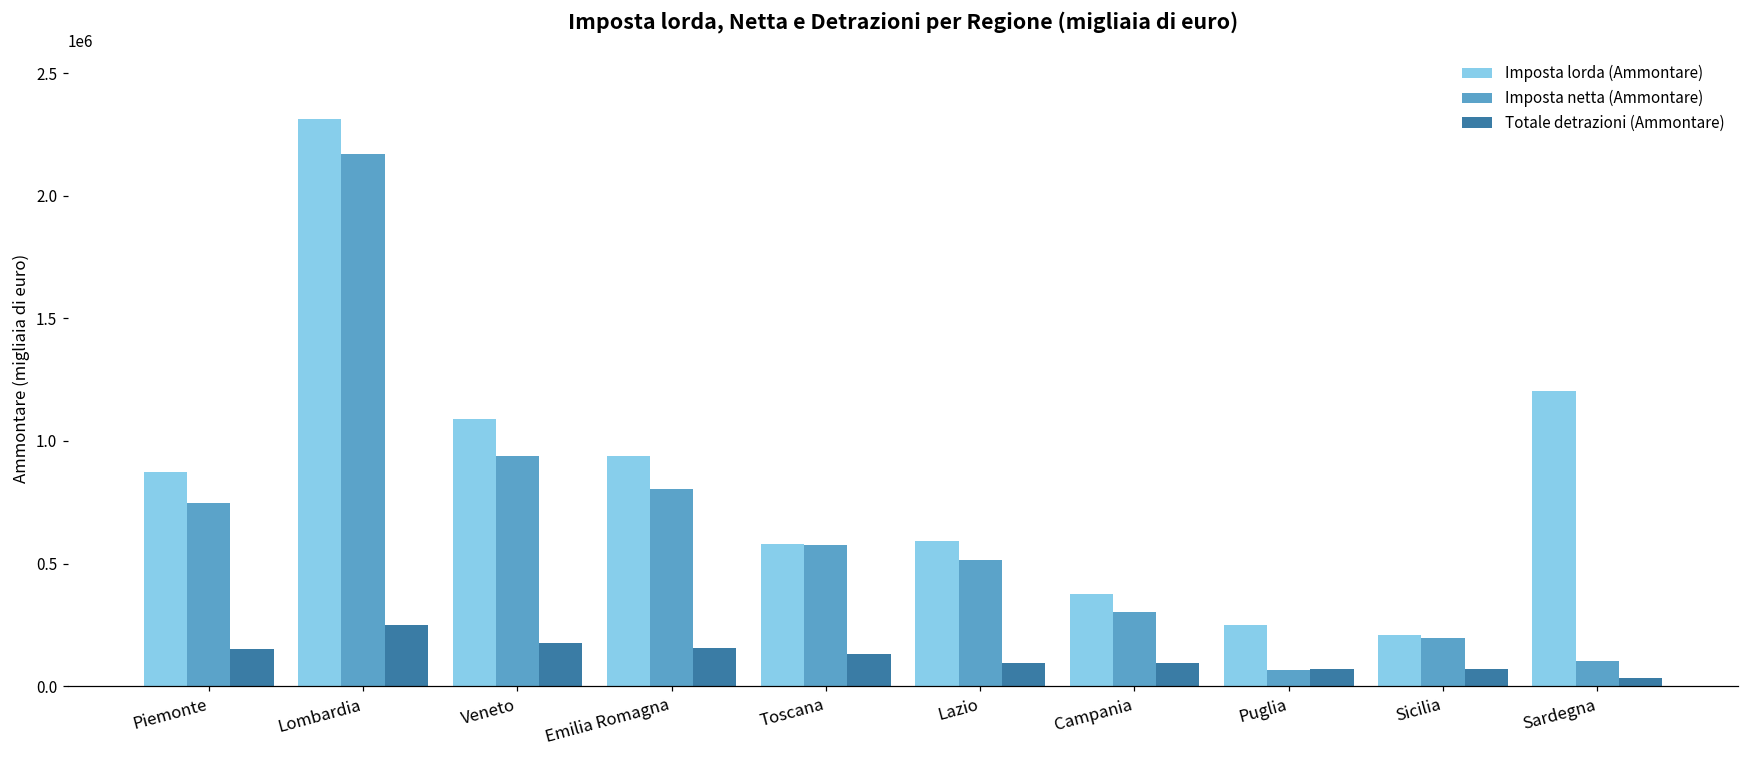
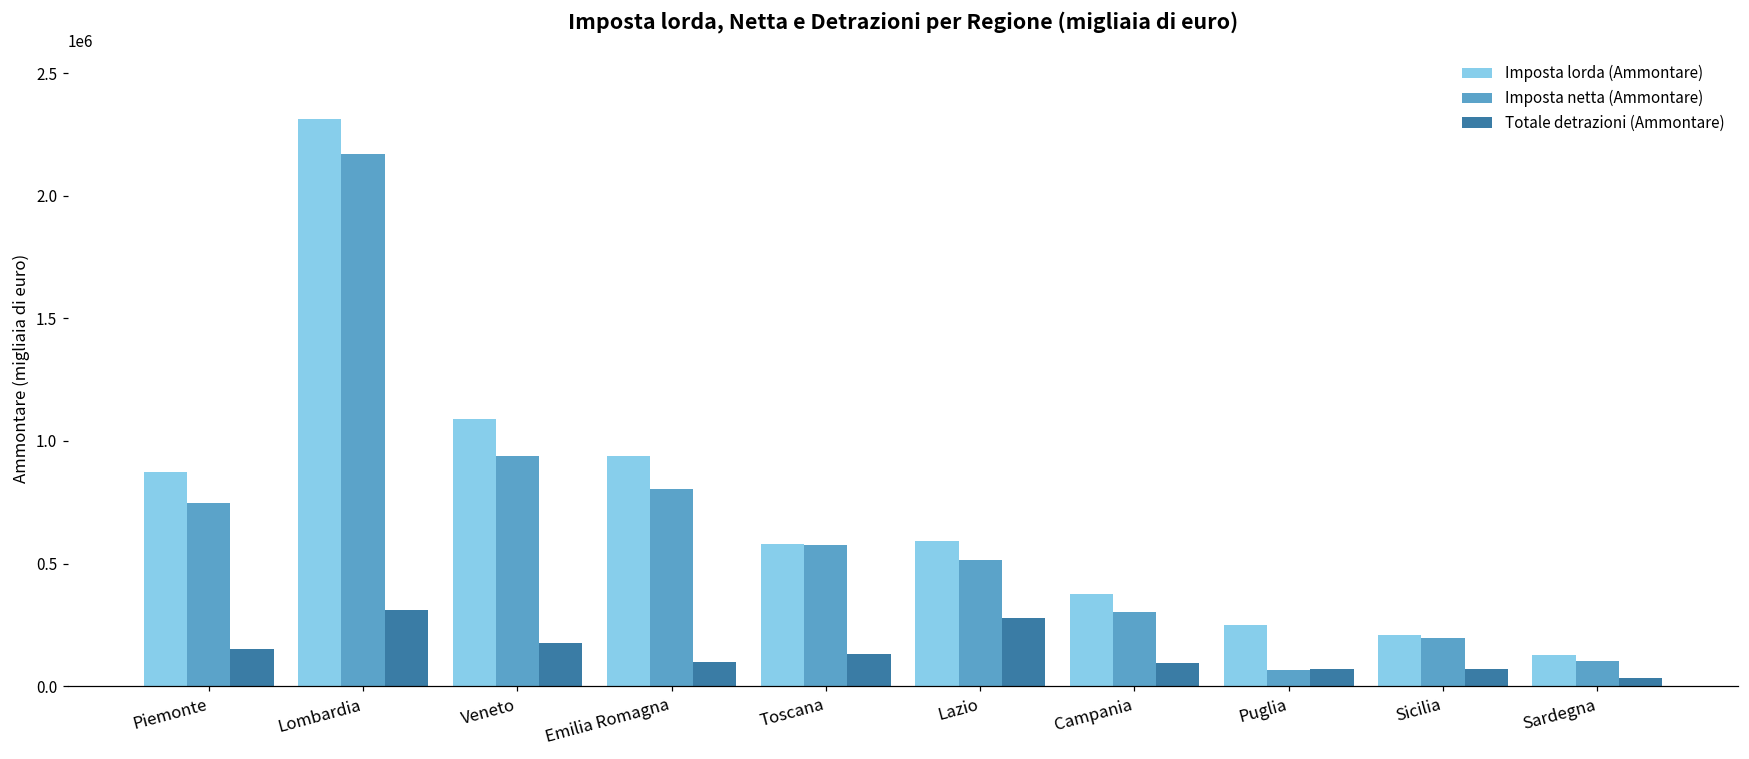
Totale detrazioni (Ammontare), Lombardia: 250000 -> 310000
Totale detrazioni (Ammontare), Emilia Romagna: 150000 -> 100000
Totale detrazioni (Ammontare), Lazio: 90000 -> 280000
Imposta lorda (Ammontare), Sardegna: 1200000 -> 130000
